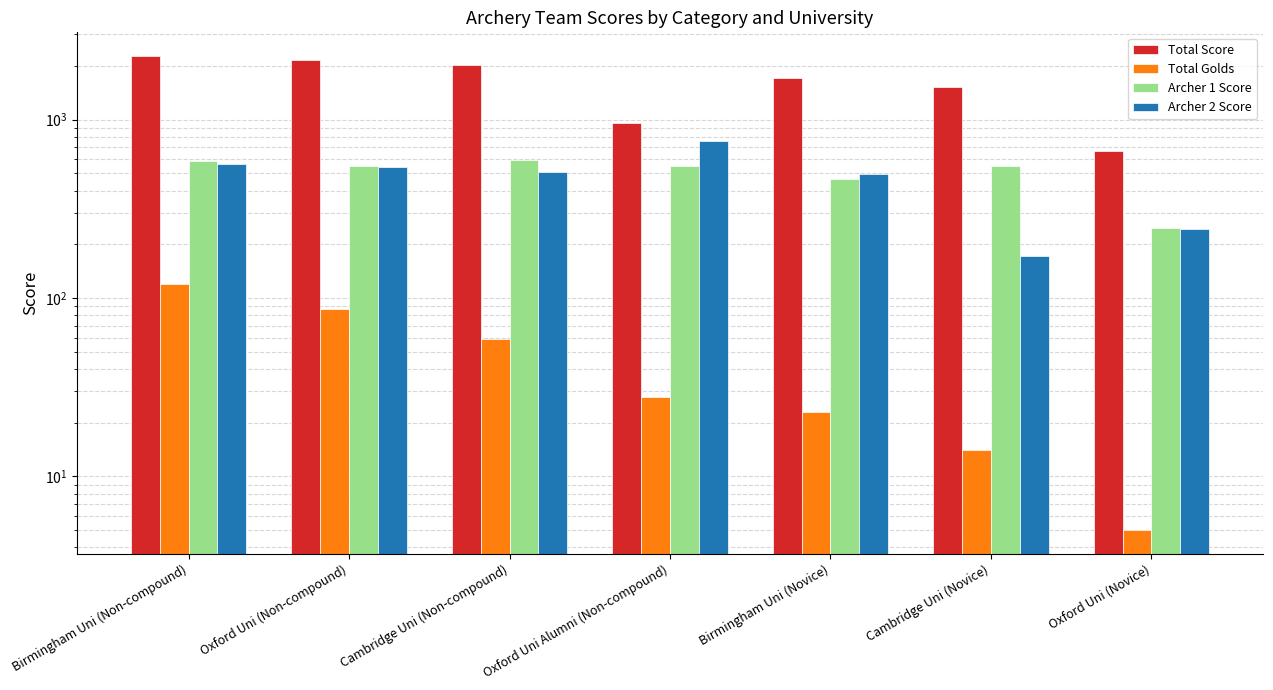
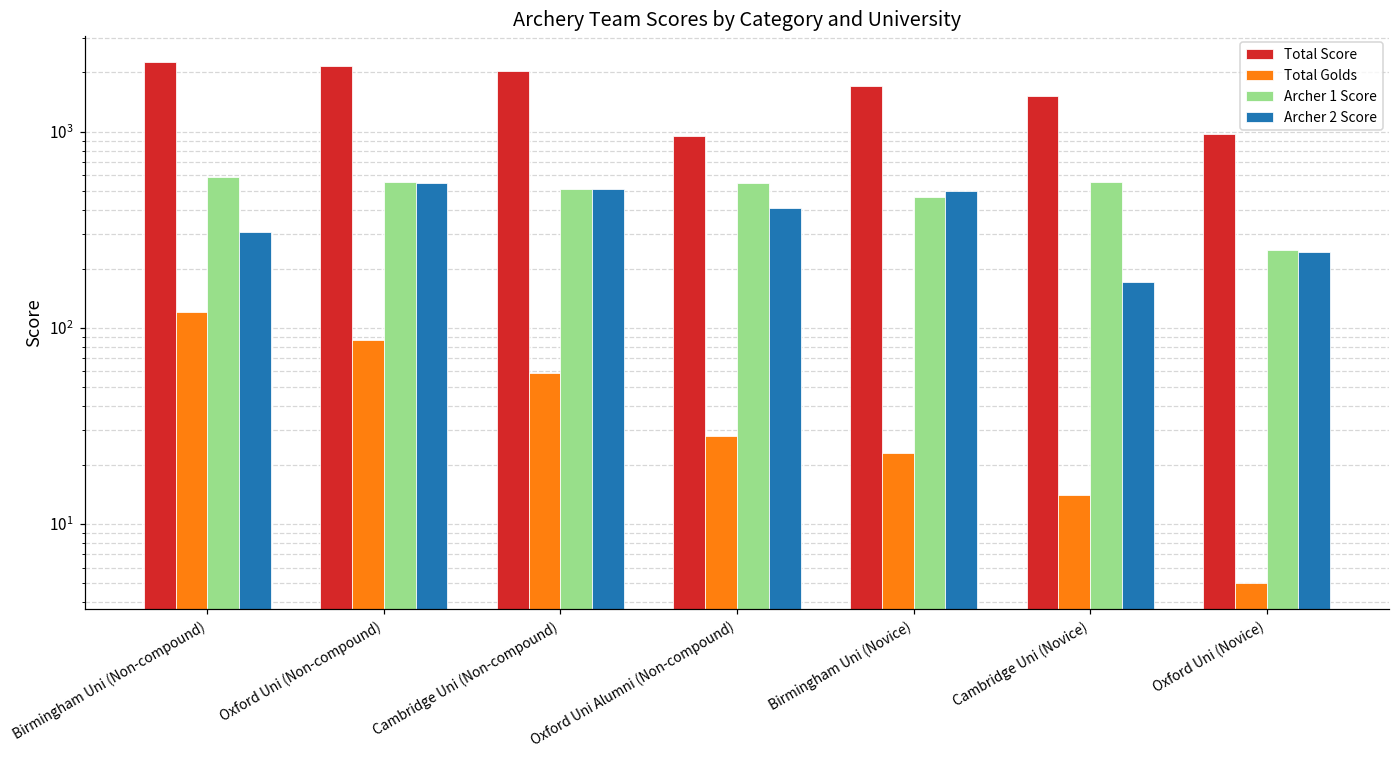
Archer 2 Score, Birmingham Uni (Non-compound): 560 -> 310
Archer 1 Score, Cambridge Uni (Non-compound): 590 -> 510
Archer 2 Score, Oxford Uni Alumni (Non-compound): 760 -> 410
Total Score, Oxford Uni (Novice): 660 -> 1000
